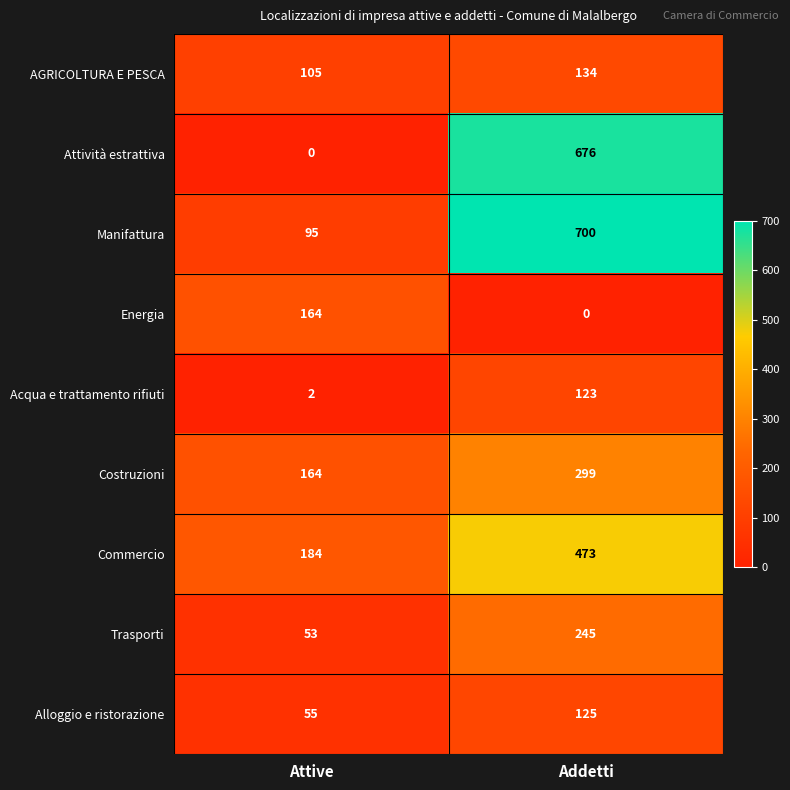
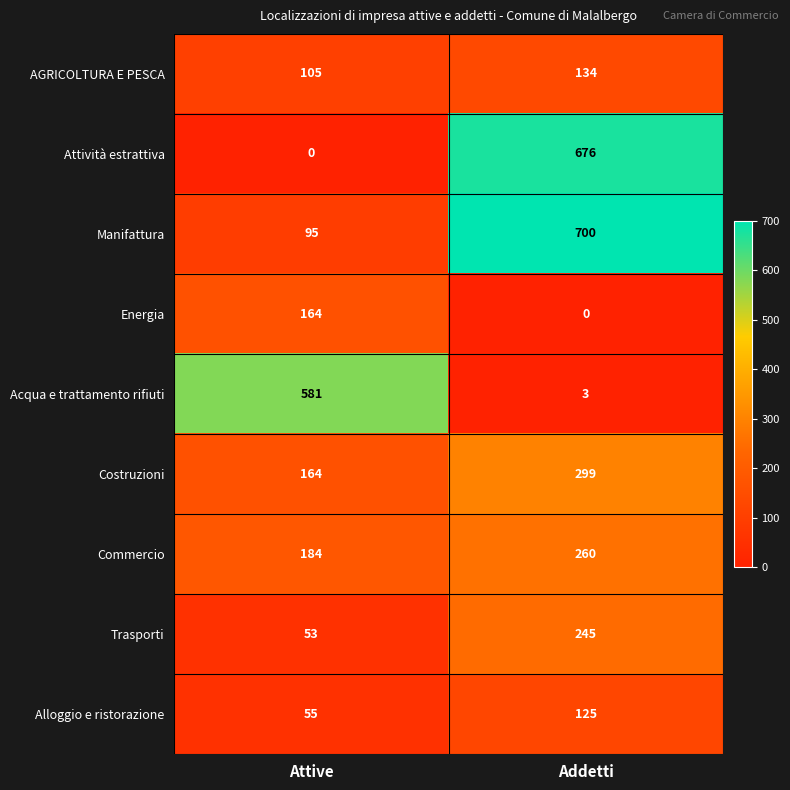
Acqua e trattamento rifiuti, Attive: 2 -> 581
Acqua e trattamento rifiuti, Addetti: 123 -> 3
Commercio, Addetti: 473 -> 260
